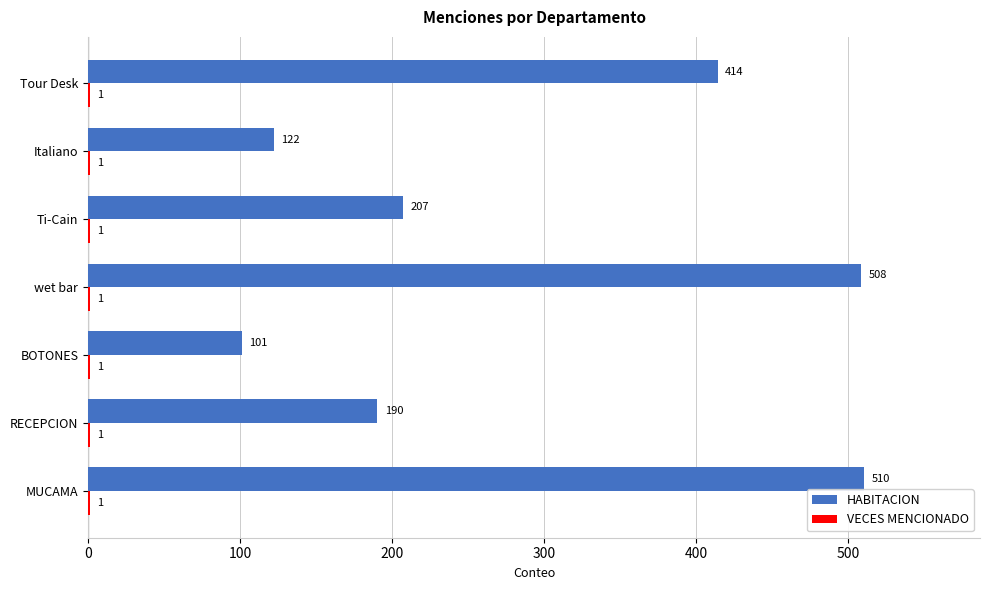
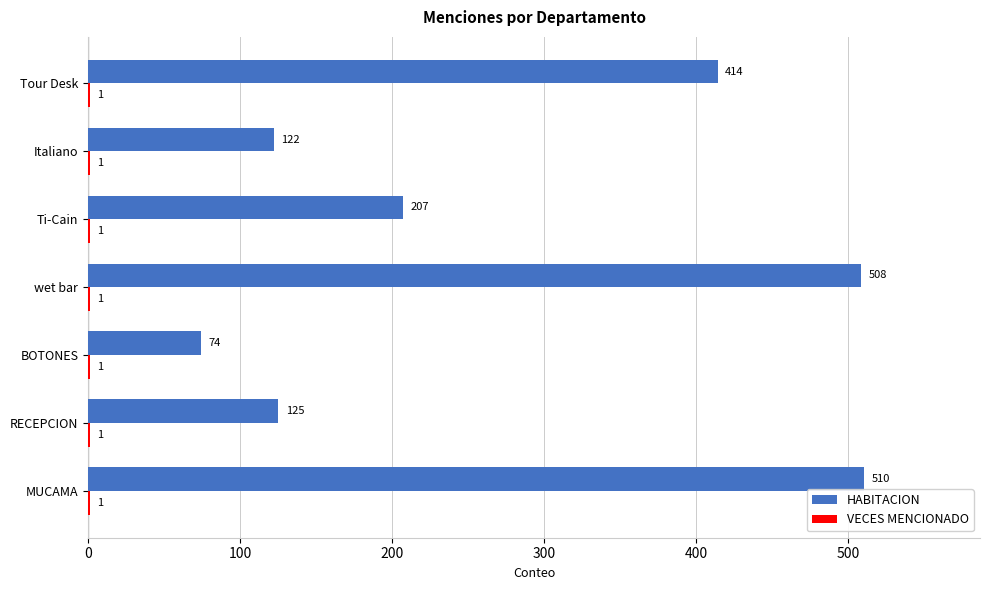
HABITACION, BOTONES: 101 -> 74
HABITACION, RECEPCION: 190 -> 125
